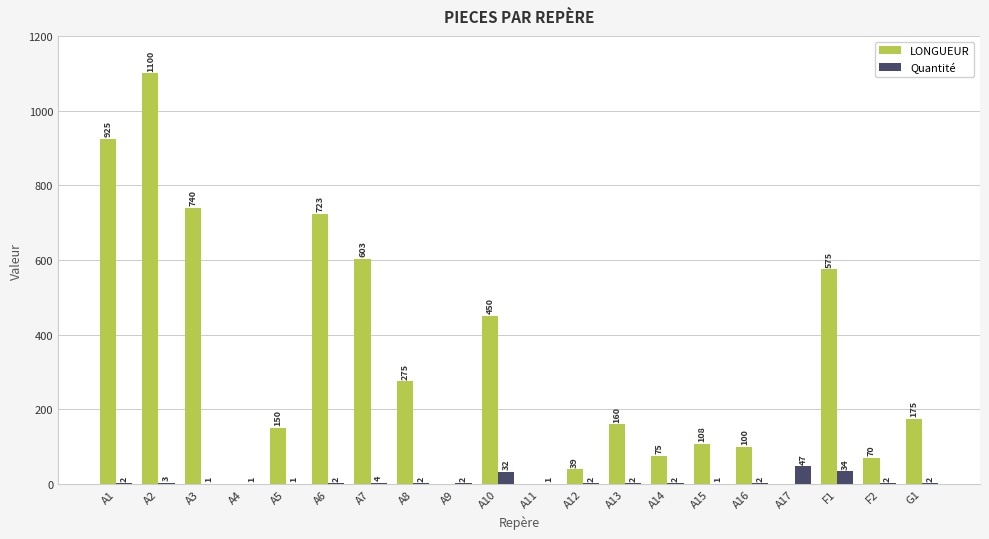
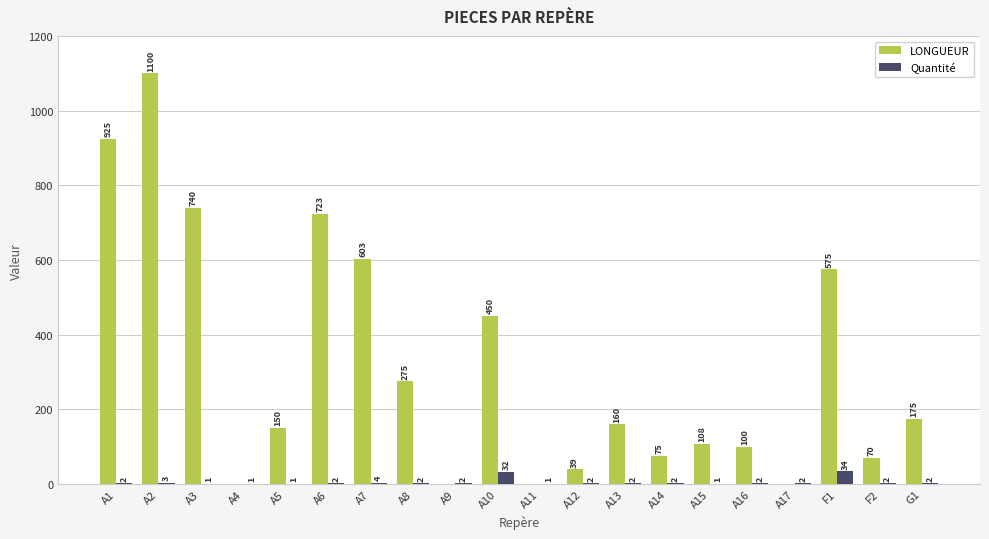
Quantité, A17: 47 -> 2
